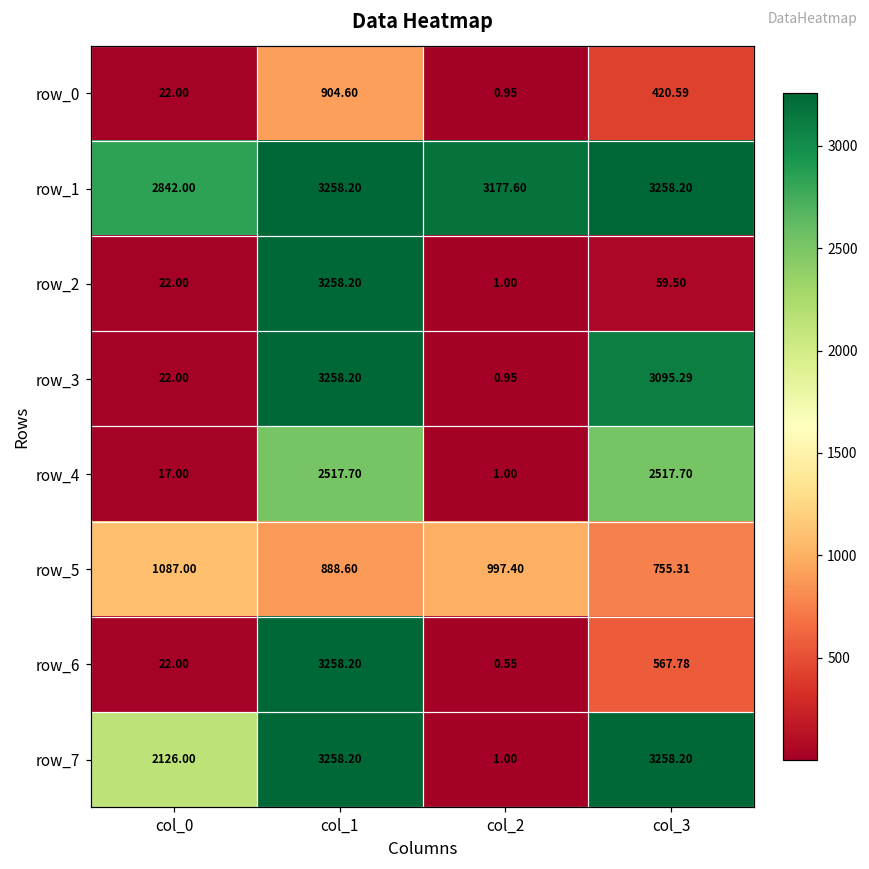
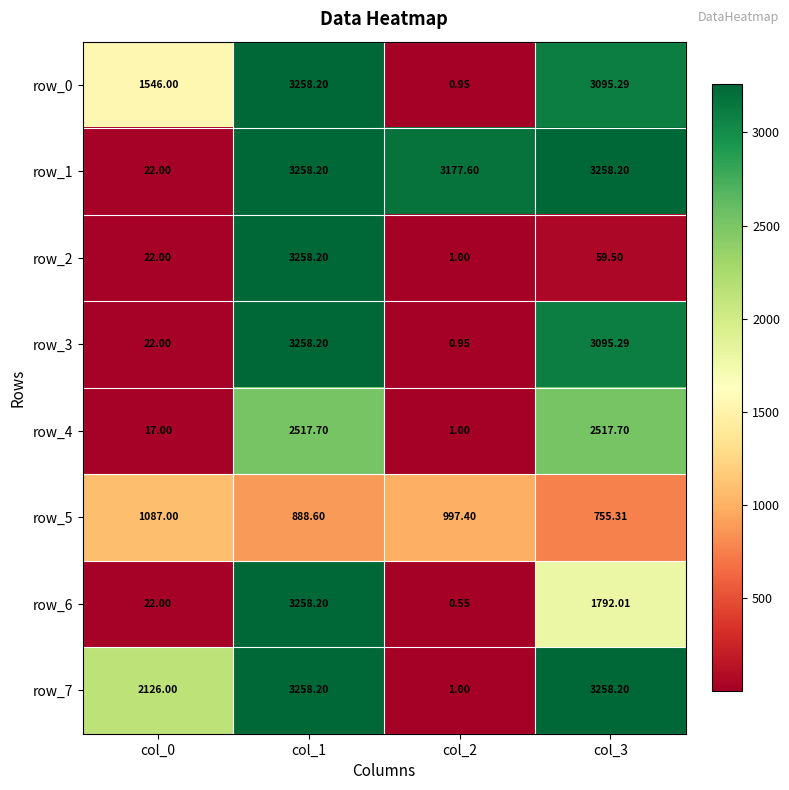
row_0, col_0: 22.00 -> 1546.00
row_0, col_1: 904.60 -> 3258.20
row_0, col_3: 420.59 -> 3095.29
row_1, col_0: 2842.00 -> 22.00
row_6, col_3: 567.78 -> 1792.01
